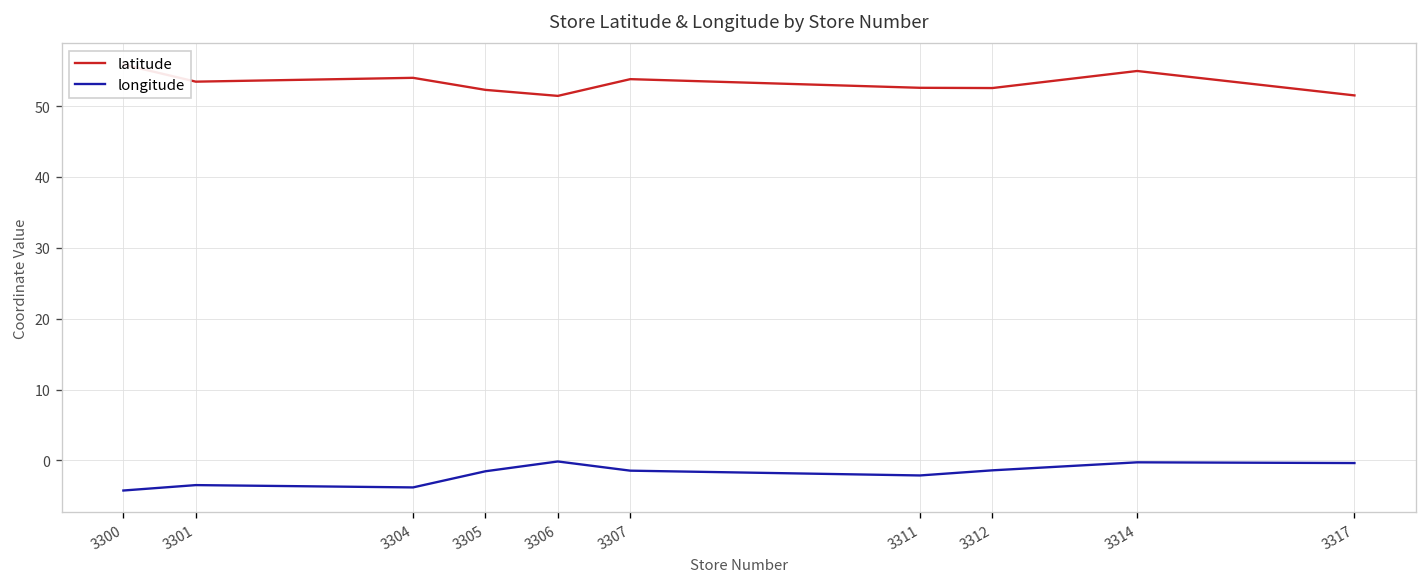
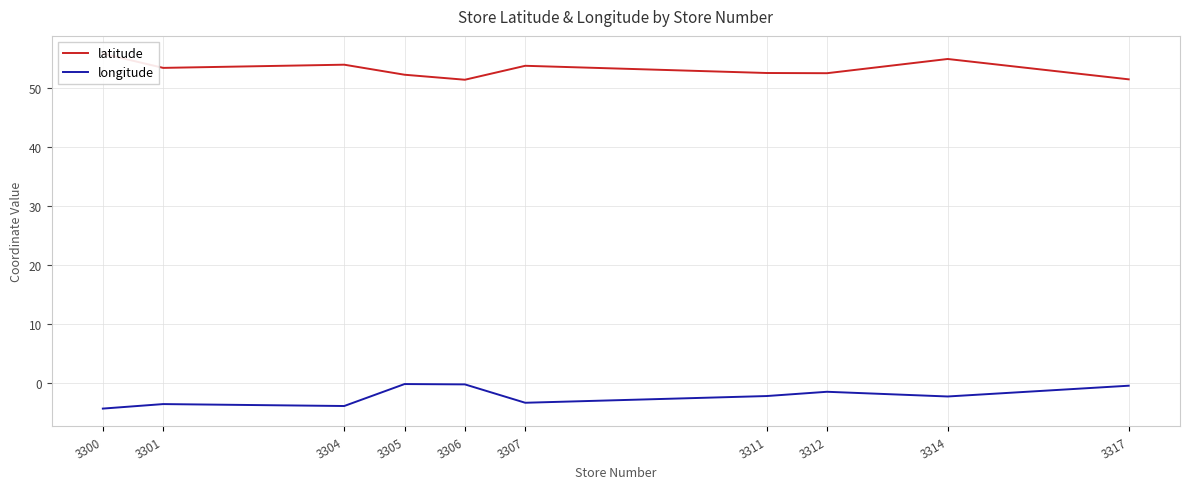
longitude, 3305: -2 -> 0
longitude, 3307: -1 -> -3
longitude, 3314: 0 -> -2
